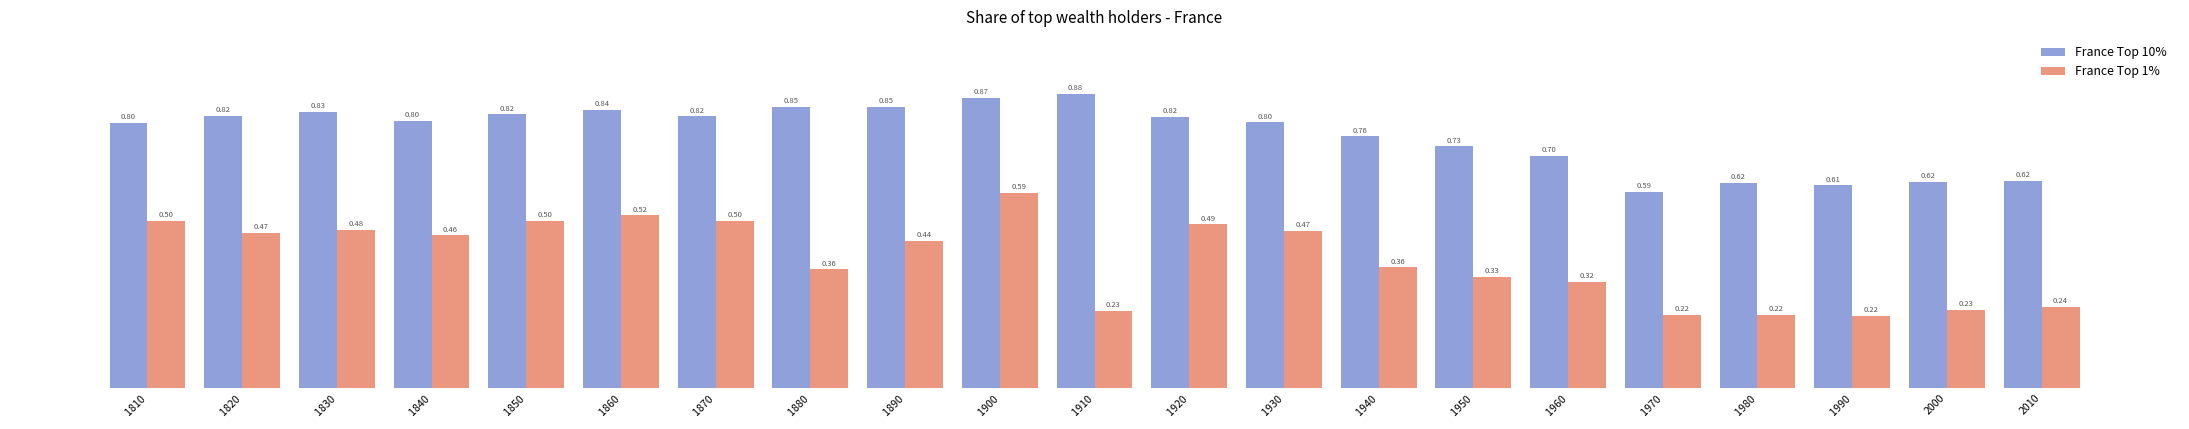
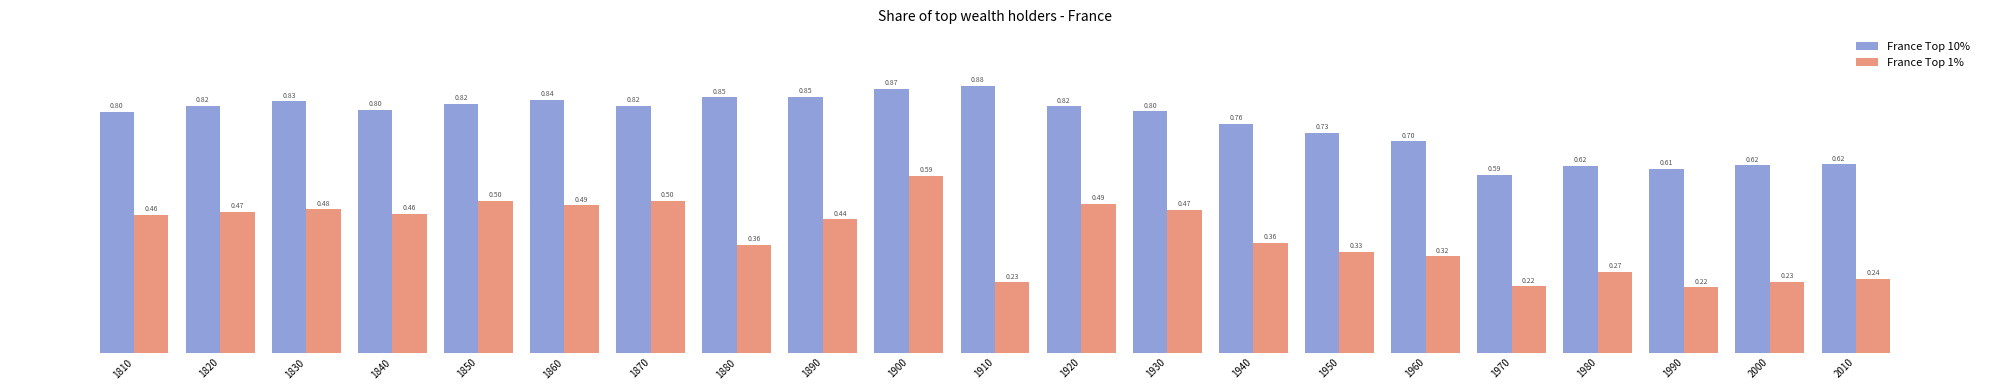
France Top 1%, 1810: 0.50 -> 0.46
France Top 1%, 1860: 0.52 -> 0.49
France Top 1%, 1980: 0.22 -> 0.27
